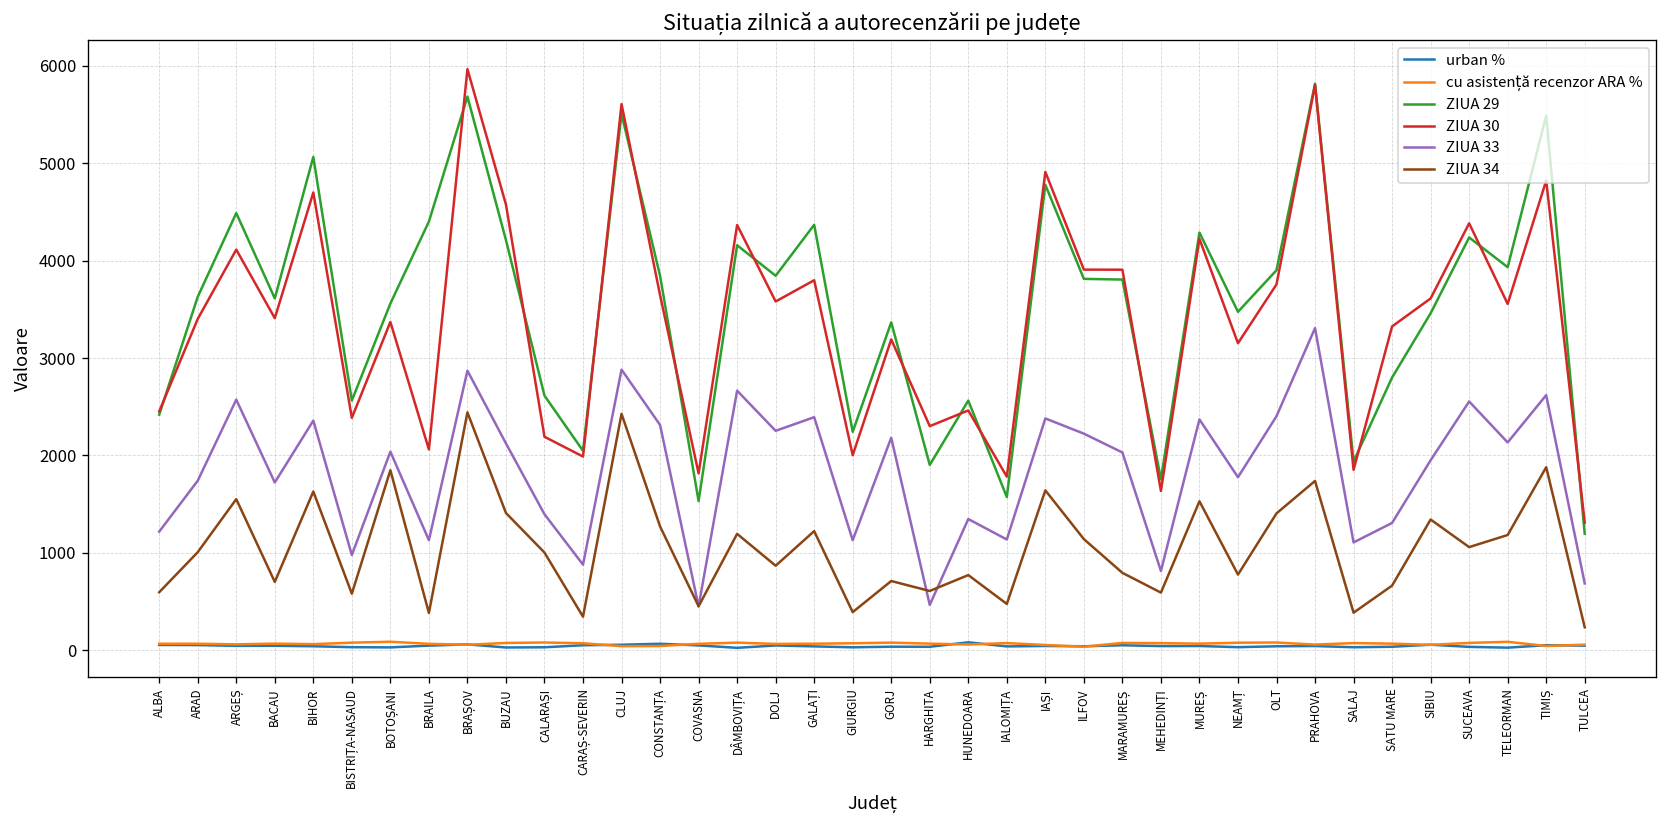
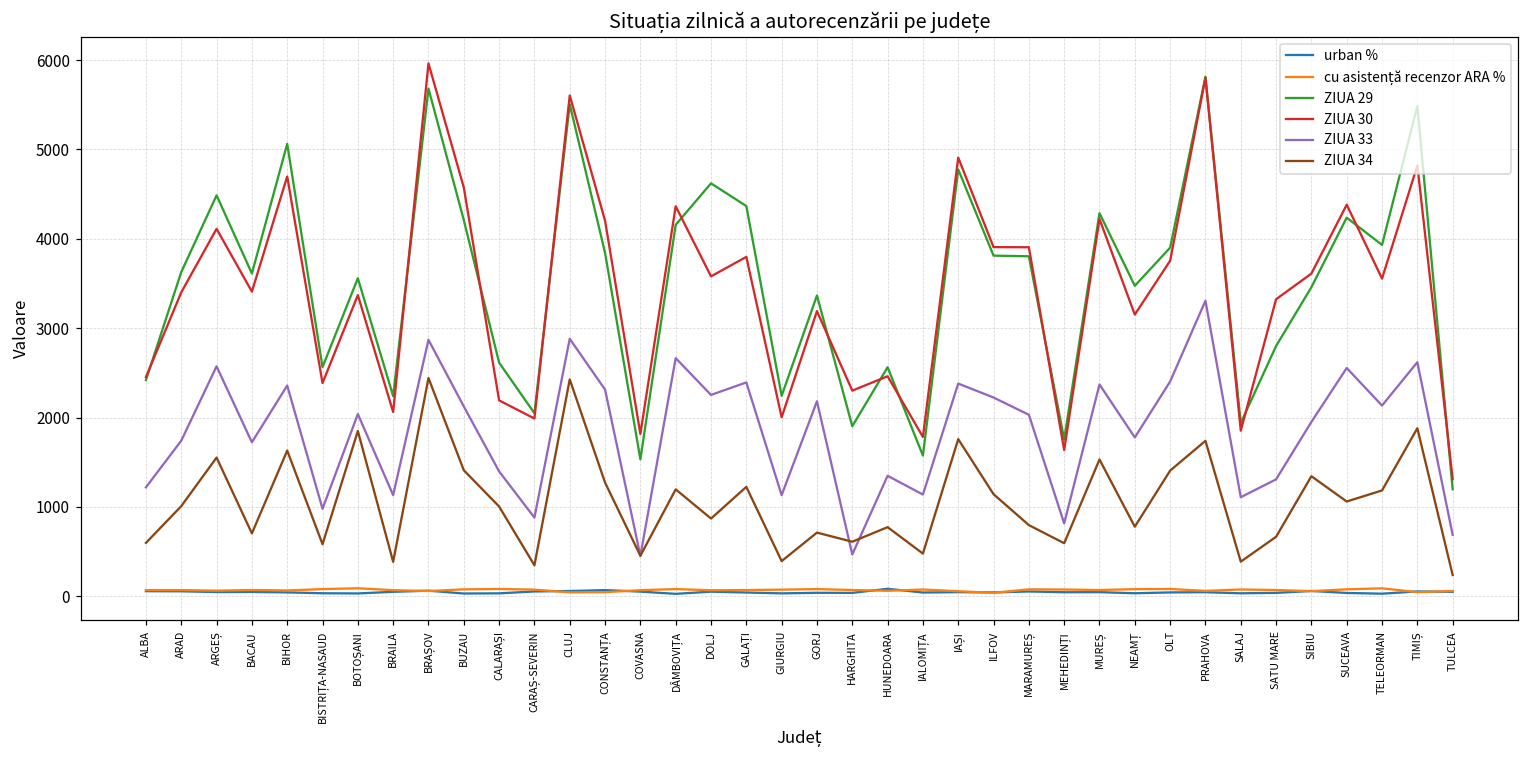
ZIUA 29, BRAILA: 4400 -> 2200
ZIUA 30, CONSTANȚA: 3600 -> 4200
ZIUA 29, DOLJ: 3800 -> 4600
ZIUA 34, IAȘI: 1600 -> 1800
